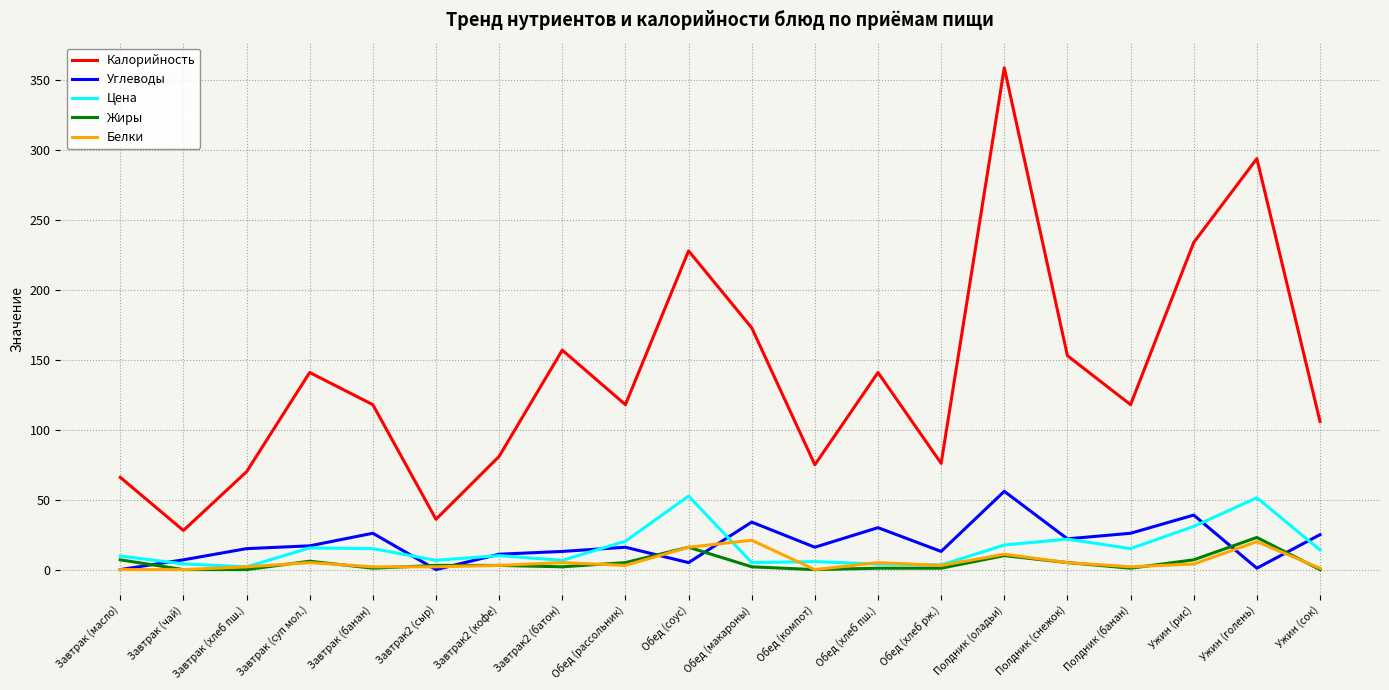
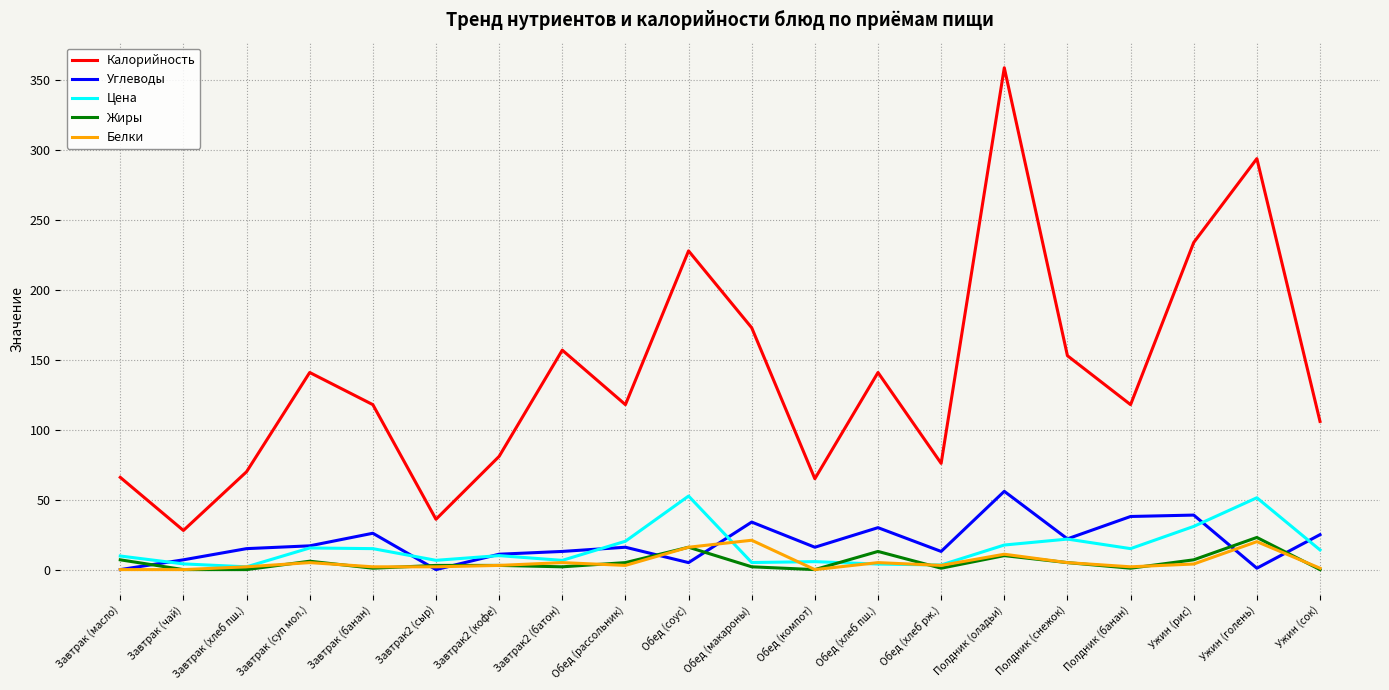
Калорийность, Обед (компот): 75 -> 65
Жиры, Обед (хлеб пш.): 1 -> 13
Углеводы, Полдник (банан): 26 -> 38
